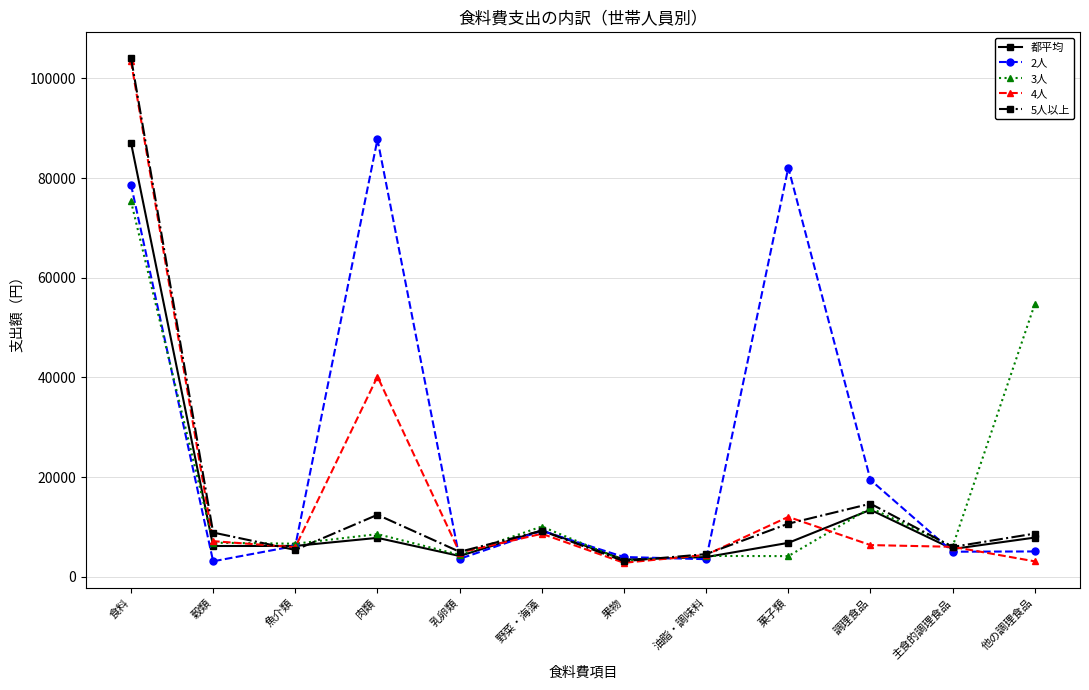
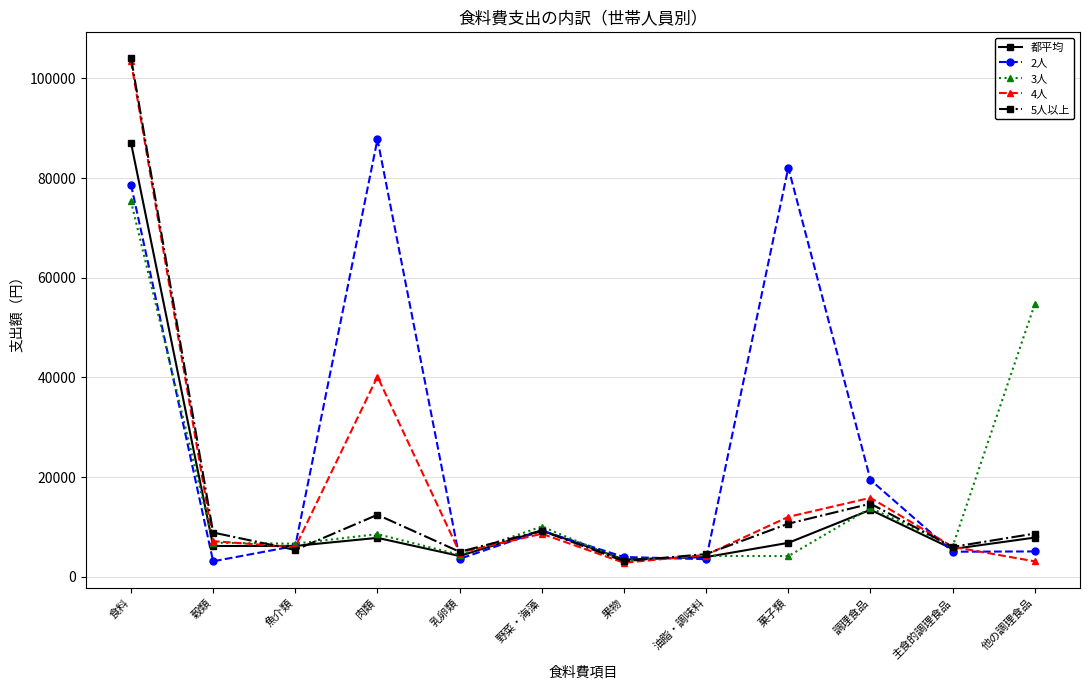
4人, 調理食品: 6000 -> 16000
